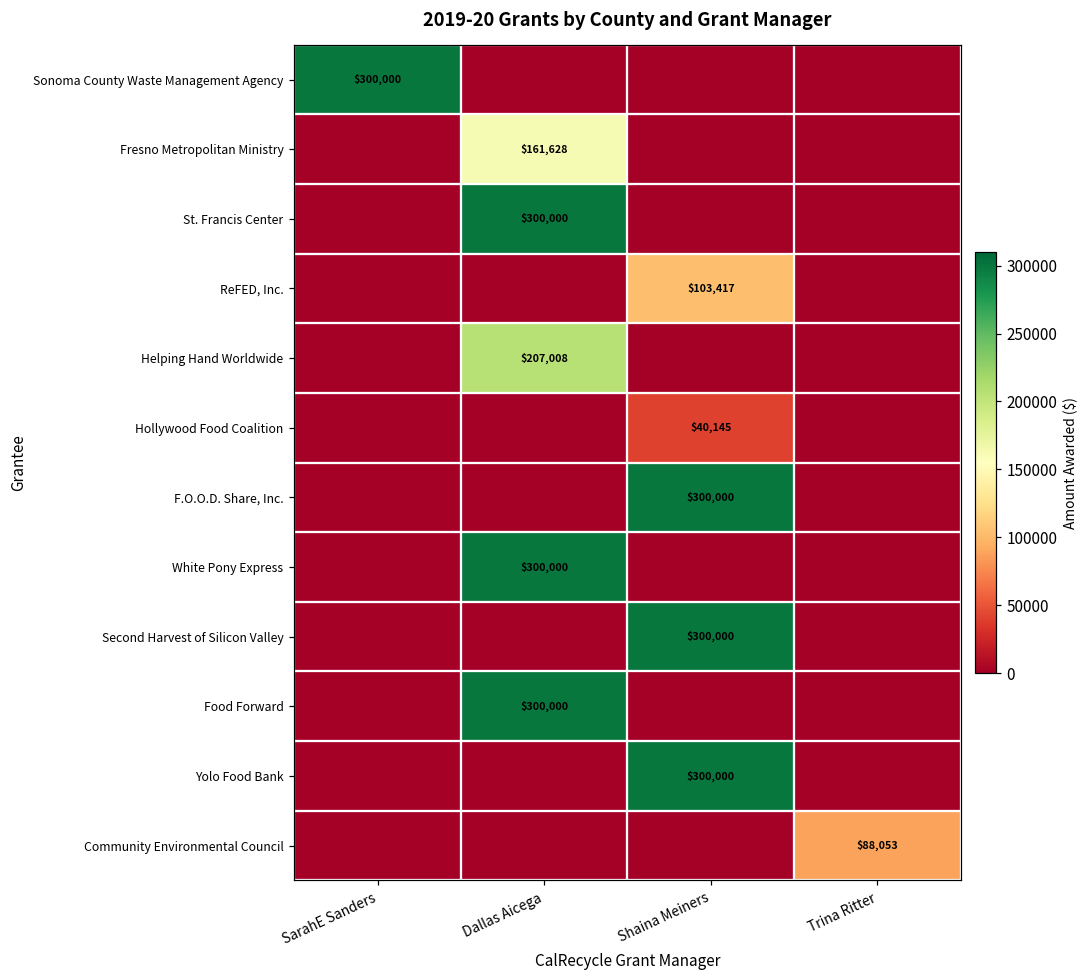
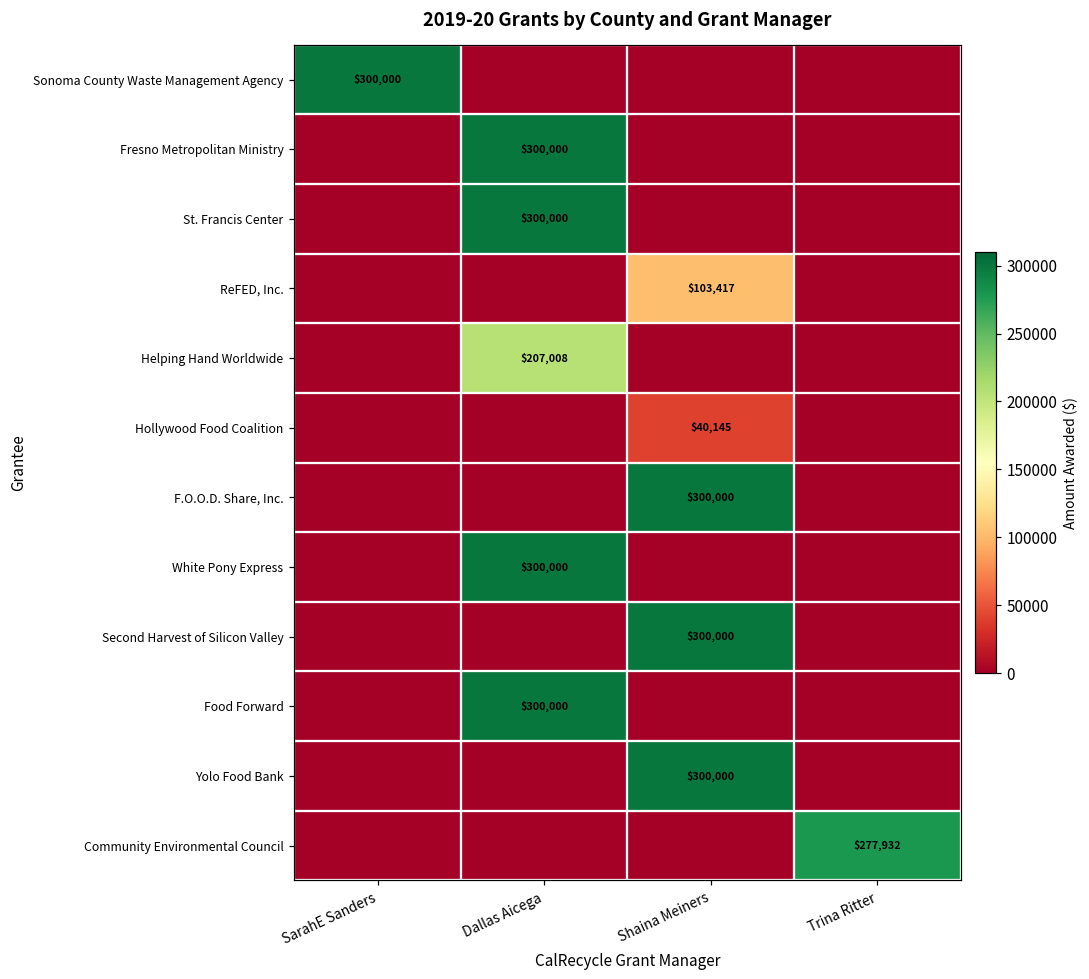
Fresno Metropolitan Ministry, Dallas Aicega: $161,628 -> $300,000
Community Environmental Council, Trina Ritter: $88,053 -> $277,932
